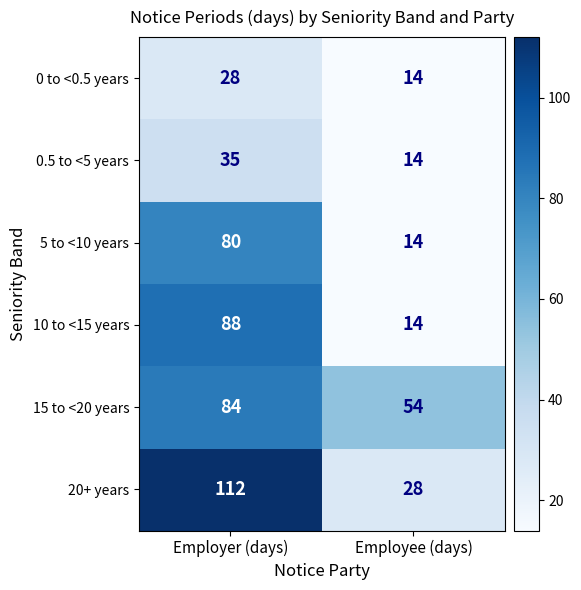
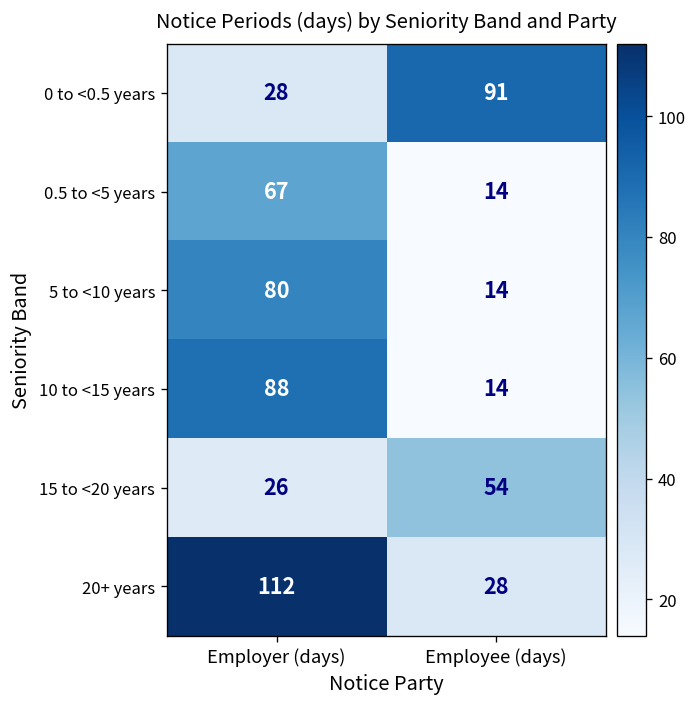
0 to <0.5 years, Employee (days): 14 -> 91
0.5 to <5 years, Employer (days): 35 -> 67
15 to <20 years, Employer (days): 84 -> 26
